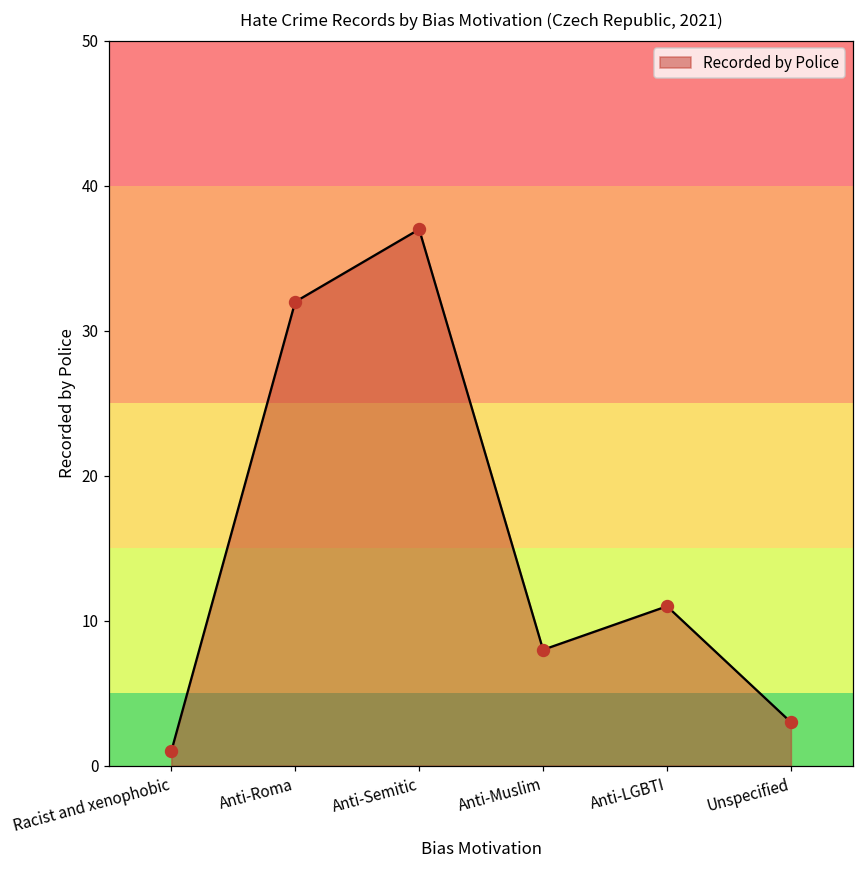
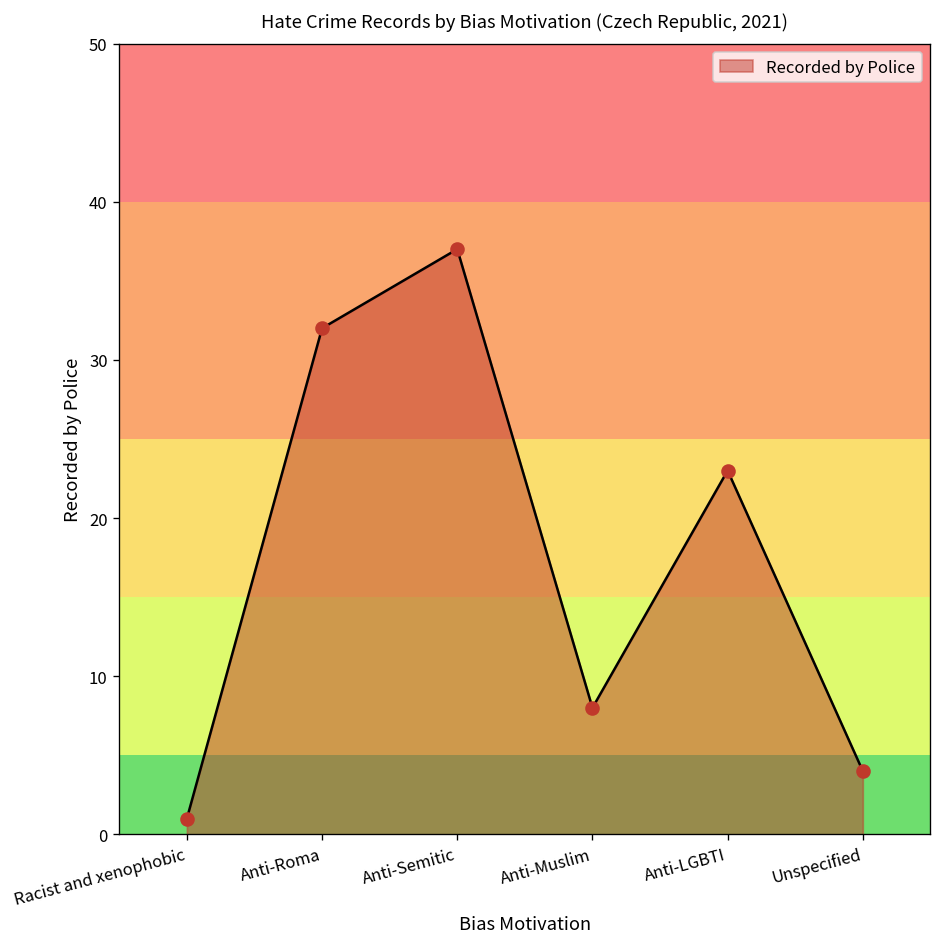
Anti-LGBTI: 11 -> 23
Unspecified: 3 -> 4
